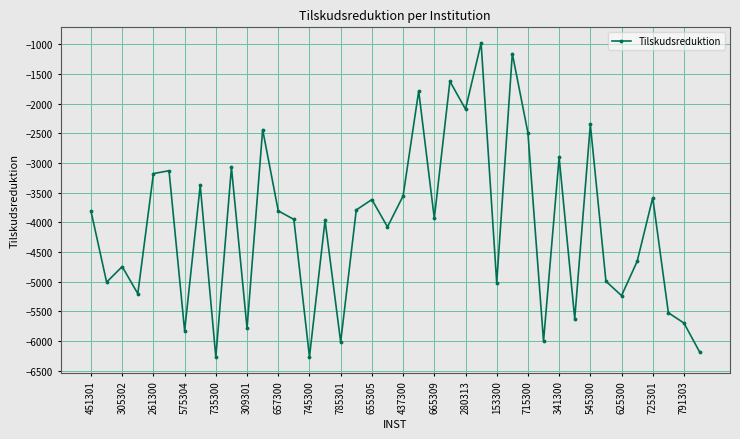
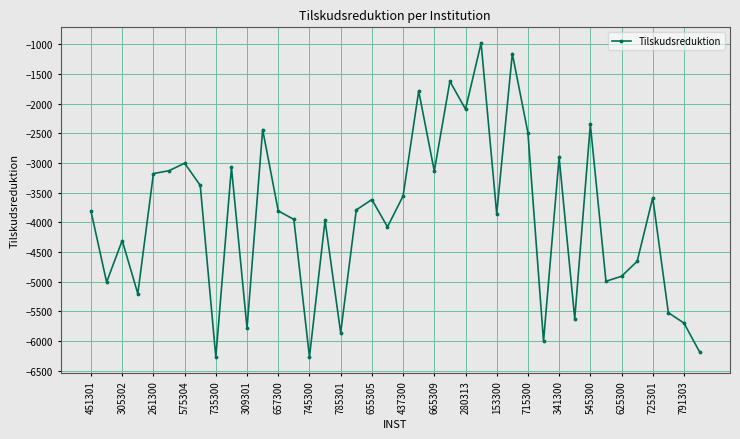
305302: -4700 -> -4300
575304: -5800 -> -3000
785301: -6000 -> -5900
665309: -3900 -> -3100
153300: -5000 -> -3900
625300: -5200 -> -4900
